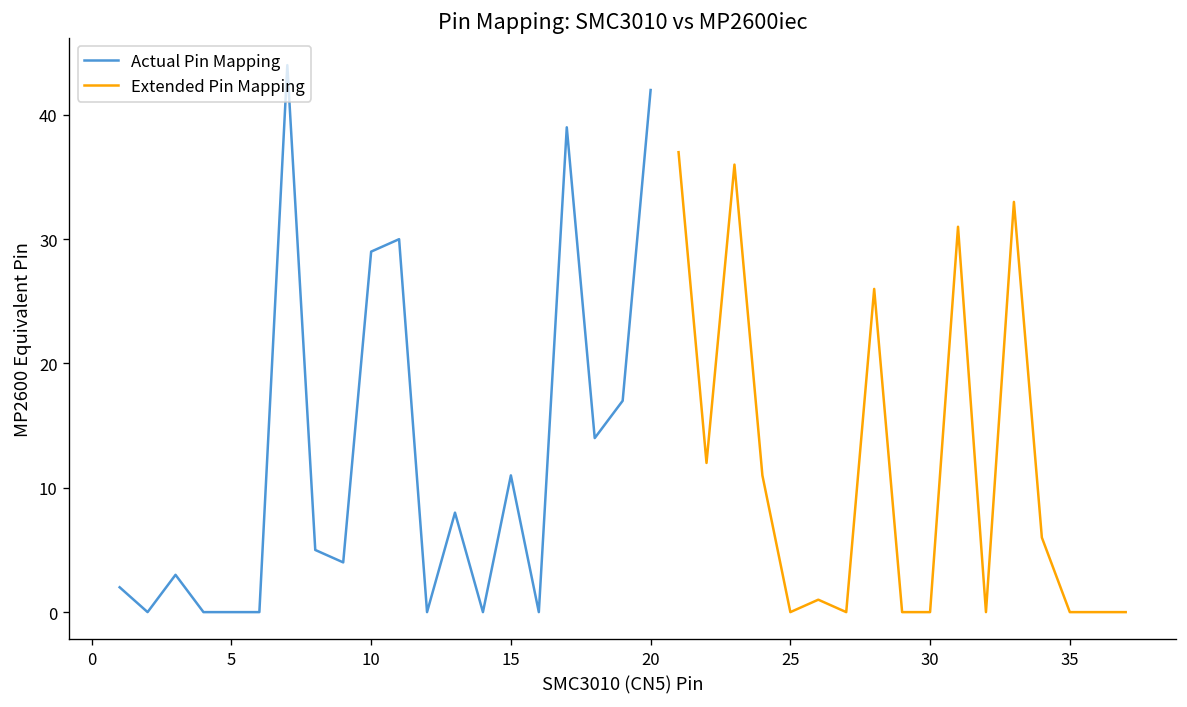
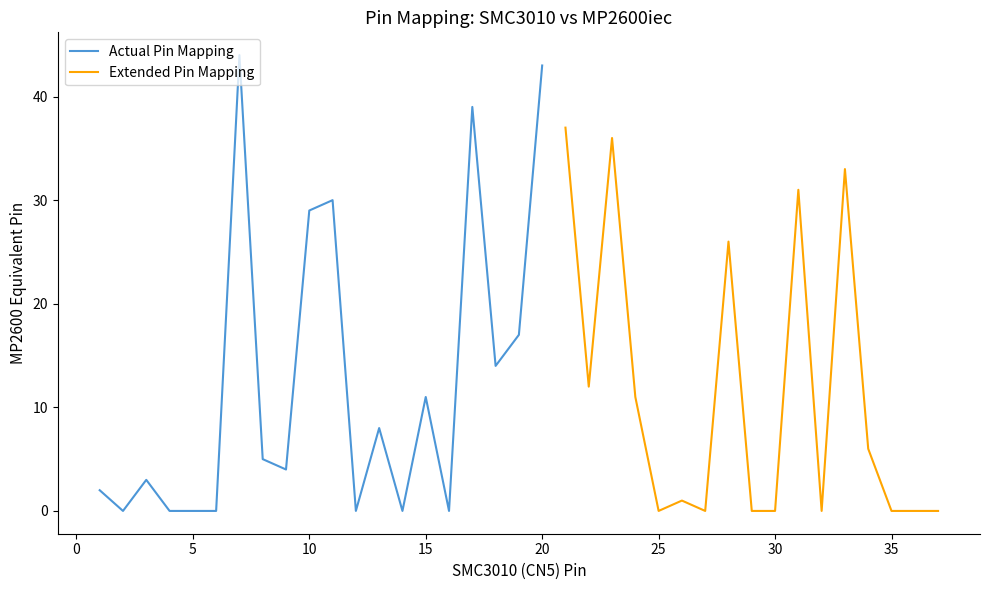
Actual Pin Mapping, 20: 42 -> 43
